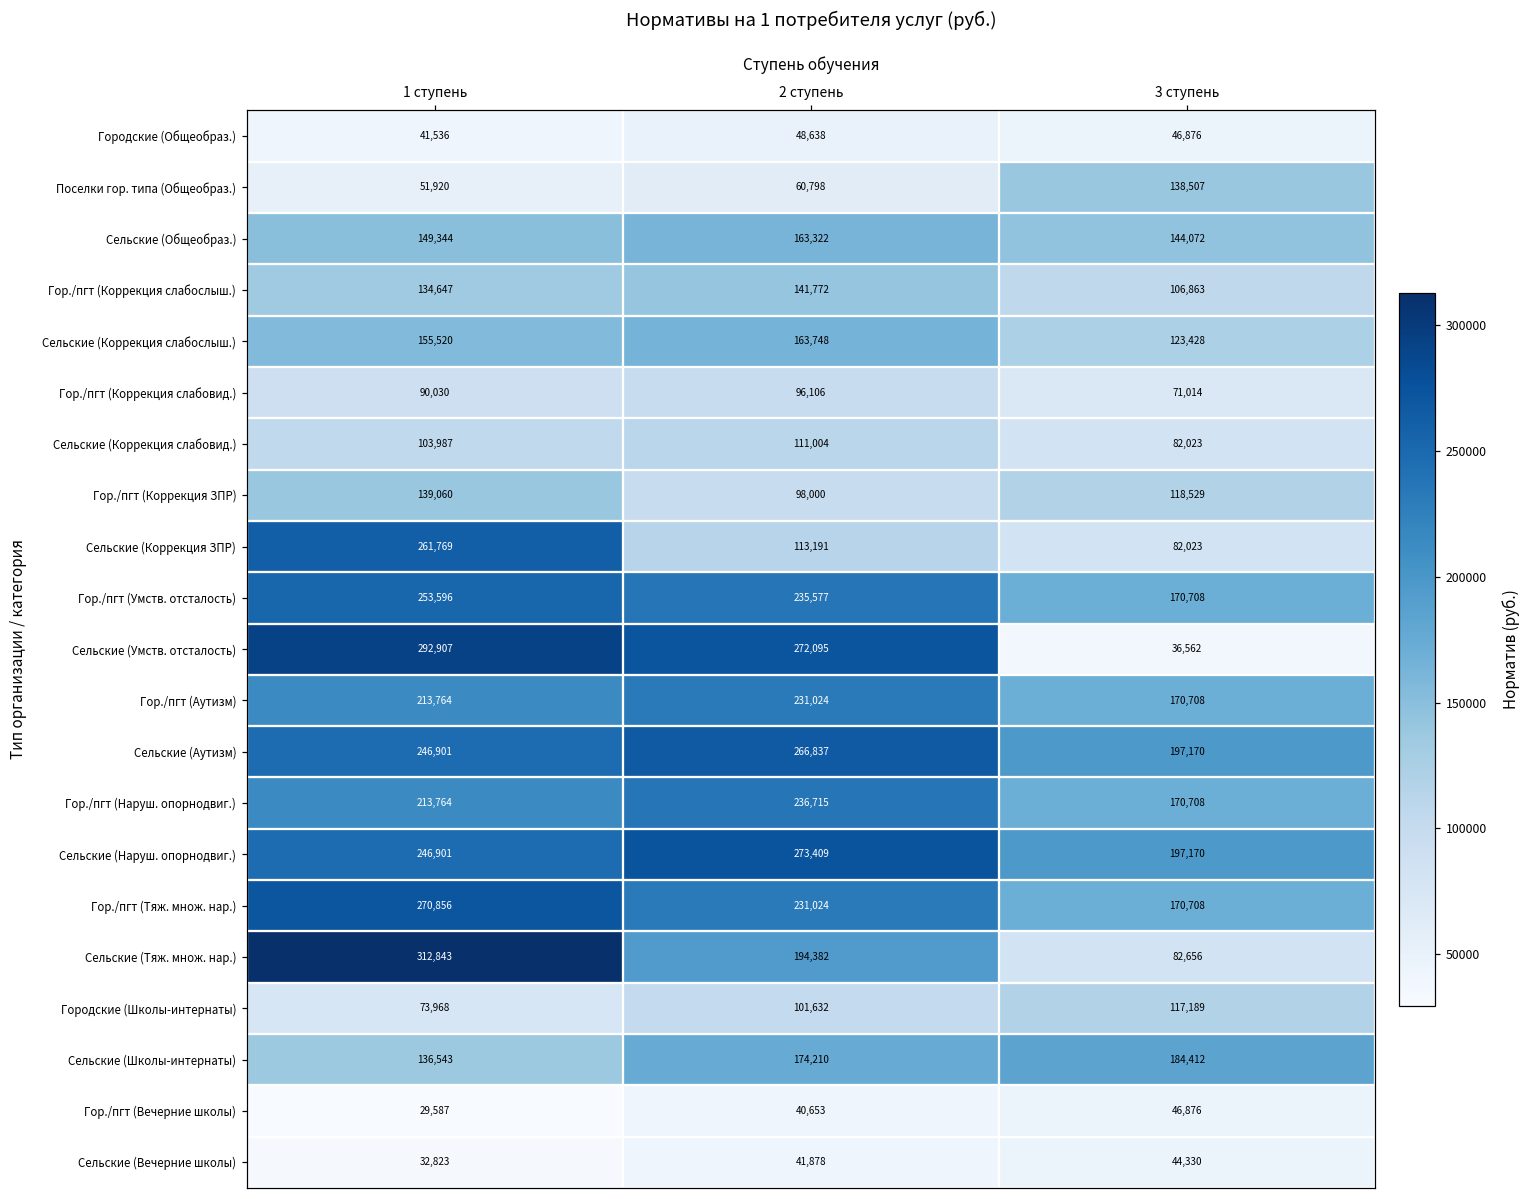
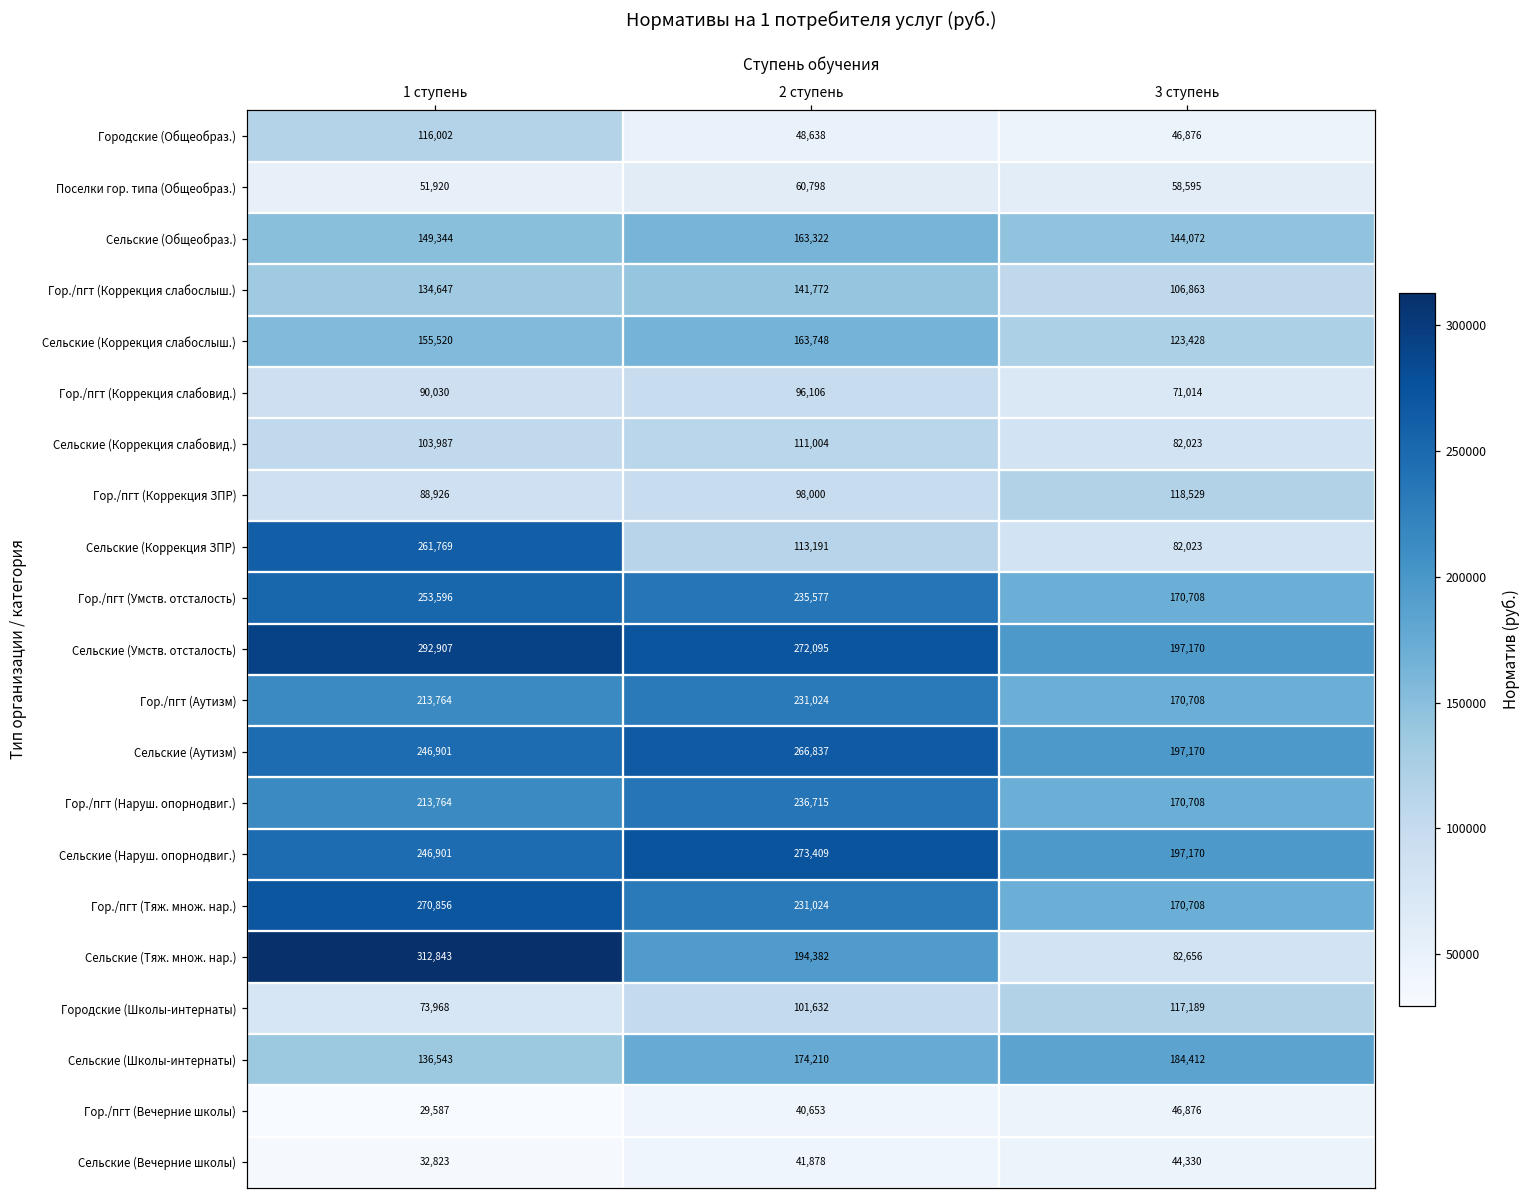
Городские (Общеобраз.), 1 ступень: 41,536 -> 116,002
Поселки гор. типа (Общеобраз.), 3 ступень: 138,507 -> 58,595
Гор./пгт (Коррекция ЗПР), 1 ступень: 139,060 -> 88,926
Сельские (Умств. отсталость), 3 ступень: 36,562 -> 197,170
